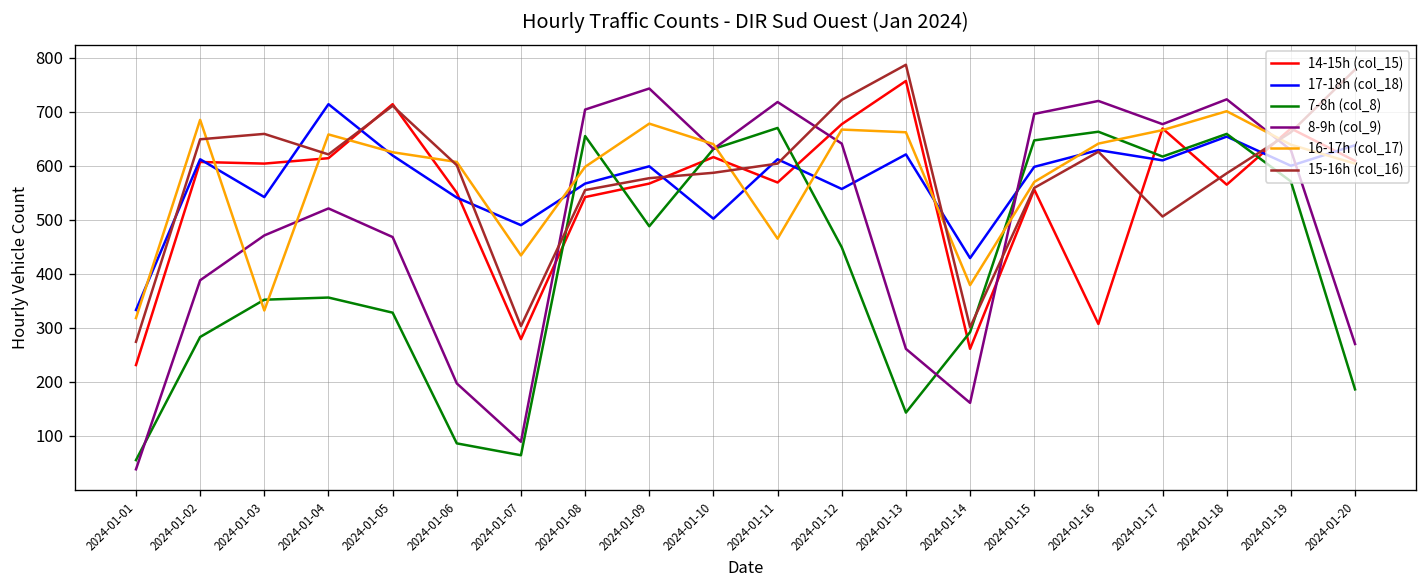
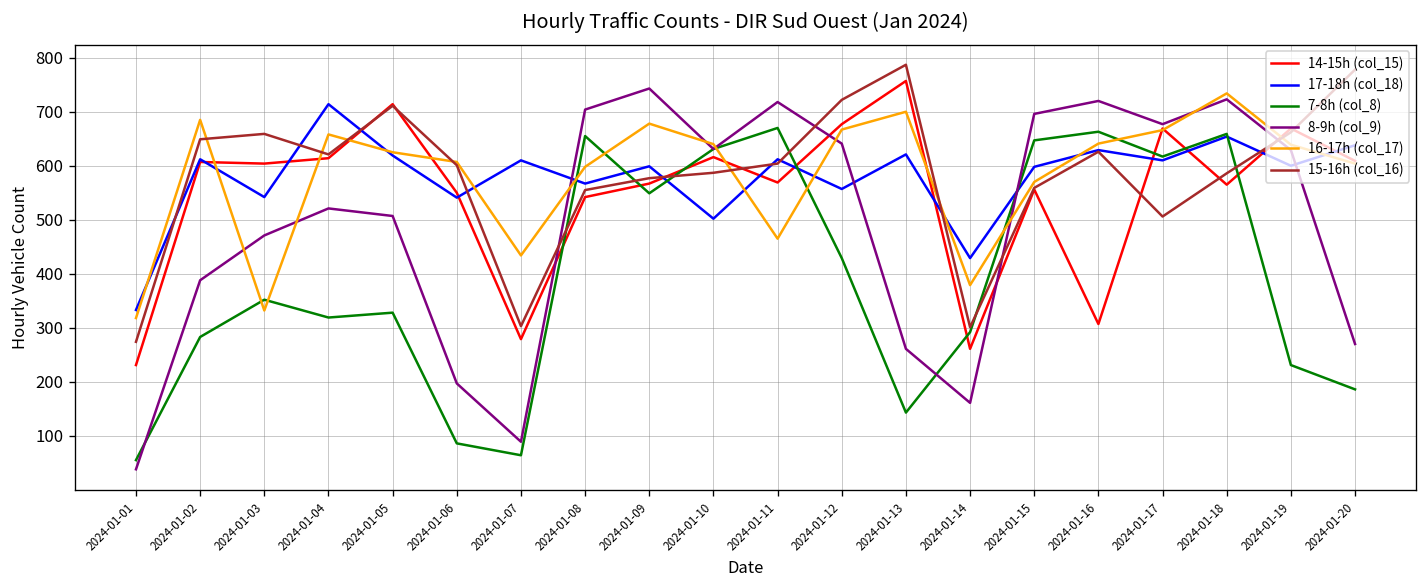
7-8h (col_8), 2024-01-04: 360 -> 320
8-9h (col_9), 2024-01-05: 470 -> 510
17-18h (col_18), 2024-01-07: 490 -> 610
7-8h (col_8), 2024-01-09: 490 -> 550
7-8h (col_8), 2024-01-12: 450 -> 430
16-17h (col_17), 2024-01-13: 660 -> 700
16-17h (col_17), 2024-01-18: 700 -> 730
7-8h (col_8), 2024-01-19: 570 -> 230
